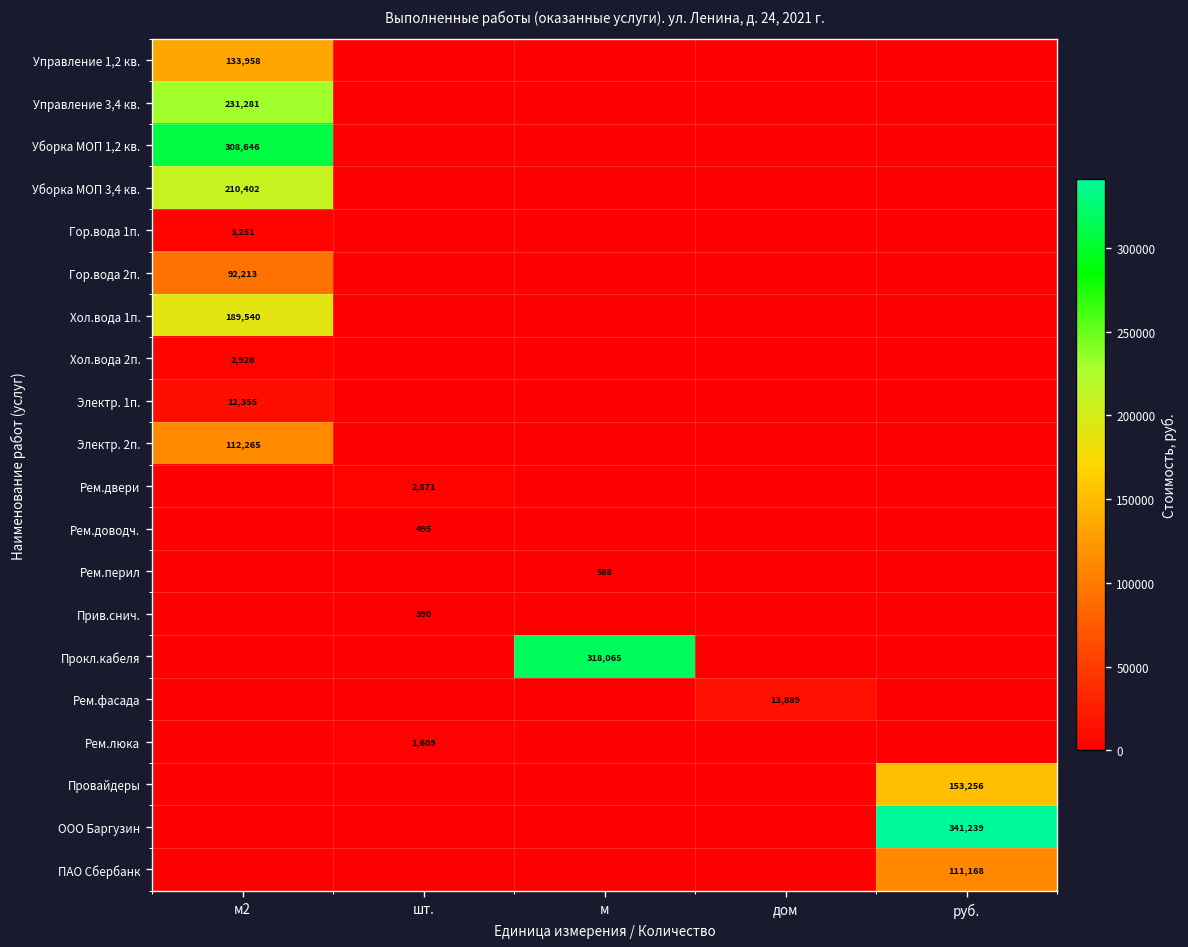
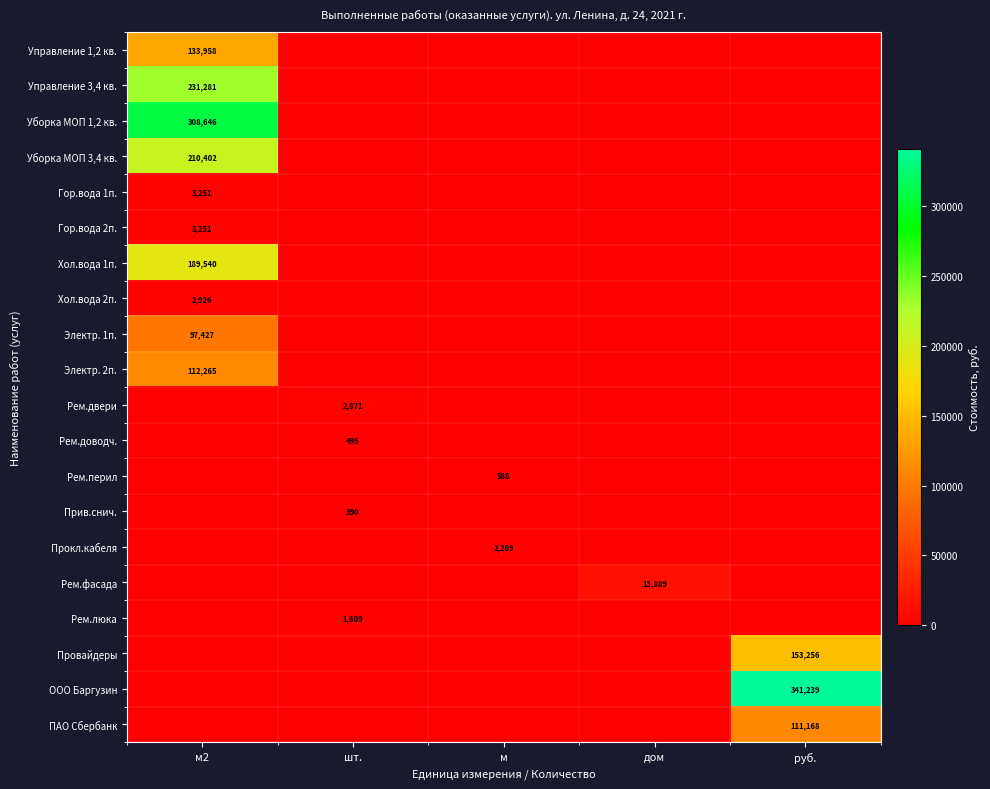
Гор.вода 2п., м2: 92,213 -> 3,251
Электр. 1п., м2: 12,355 -> 97,427
Прокл.кабеля, м: 318,065 -> 2,269
